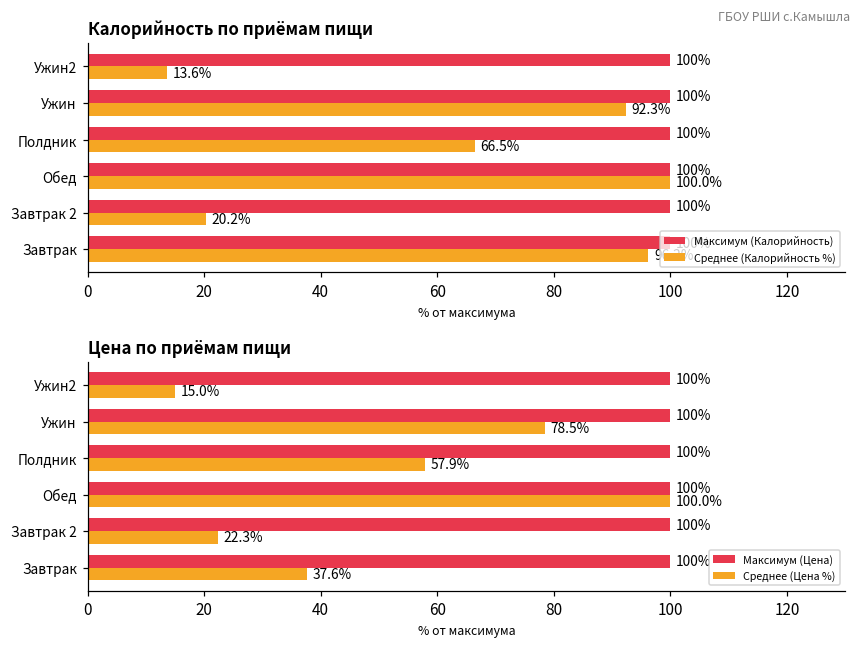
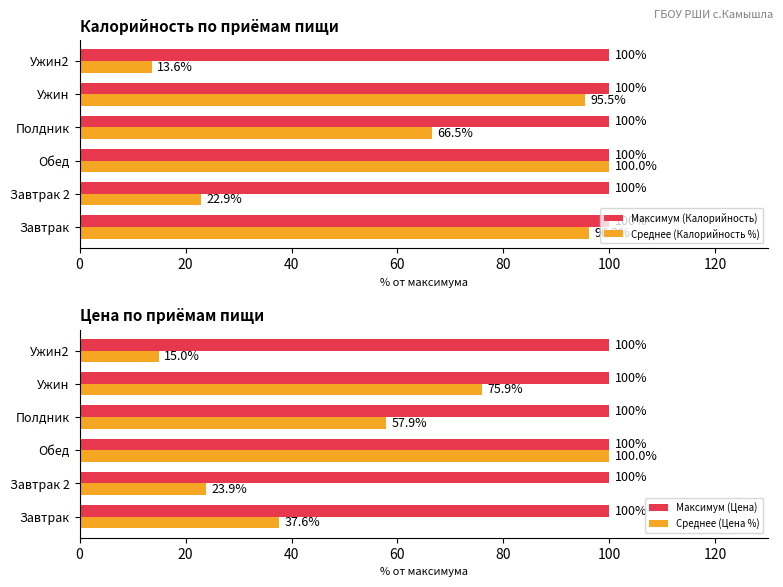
Калорийность по приёмам пищи, Среднее (Калорийность %), Ужин: 92.3% -> 95.5%
Калорийность по приёмам пищи, Среднее (Калорийность %), Завтрак 2: 20.2% -> 22.9%
Цена по приёмам пищи, Среднее (Цена %), Ужин: 78.5% -> 75.9%
Цена по приёмам пищи, Среднее (Цена %), Завтрак 2: 22.3% -> 23.9%
